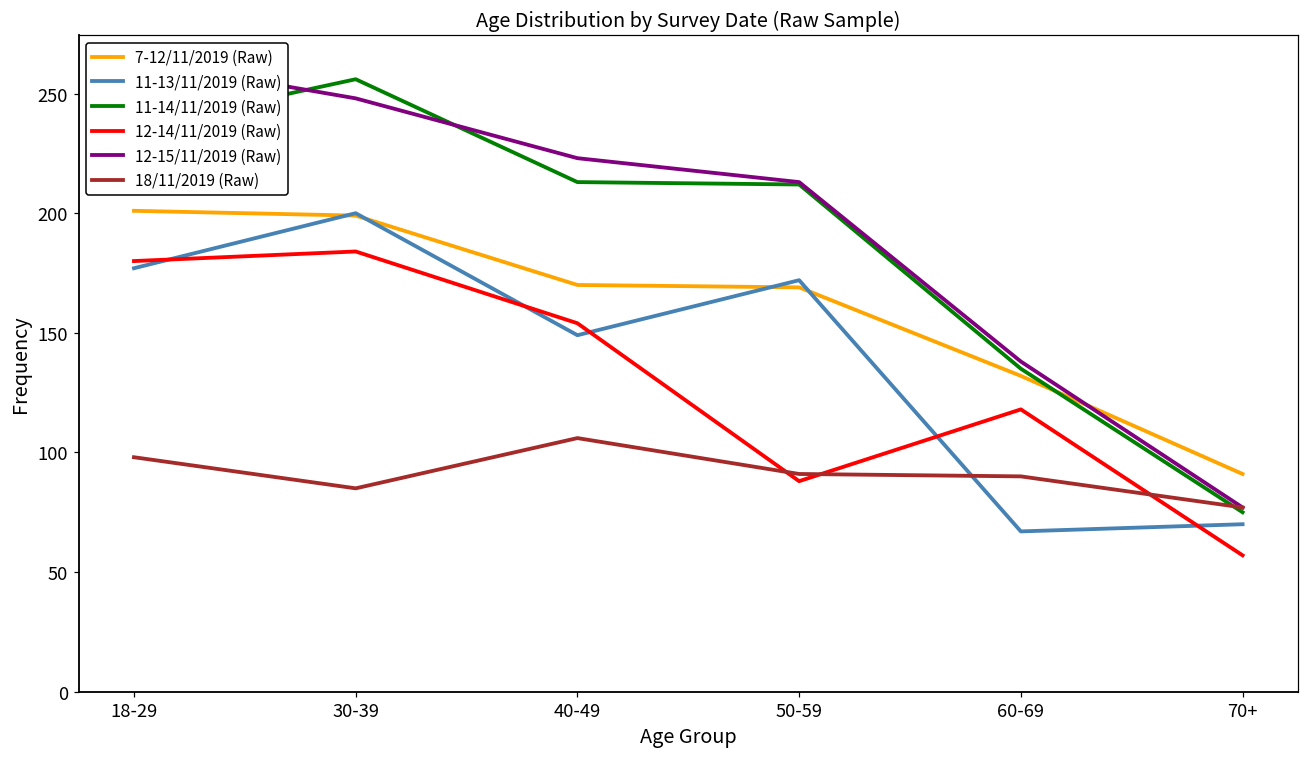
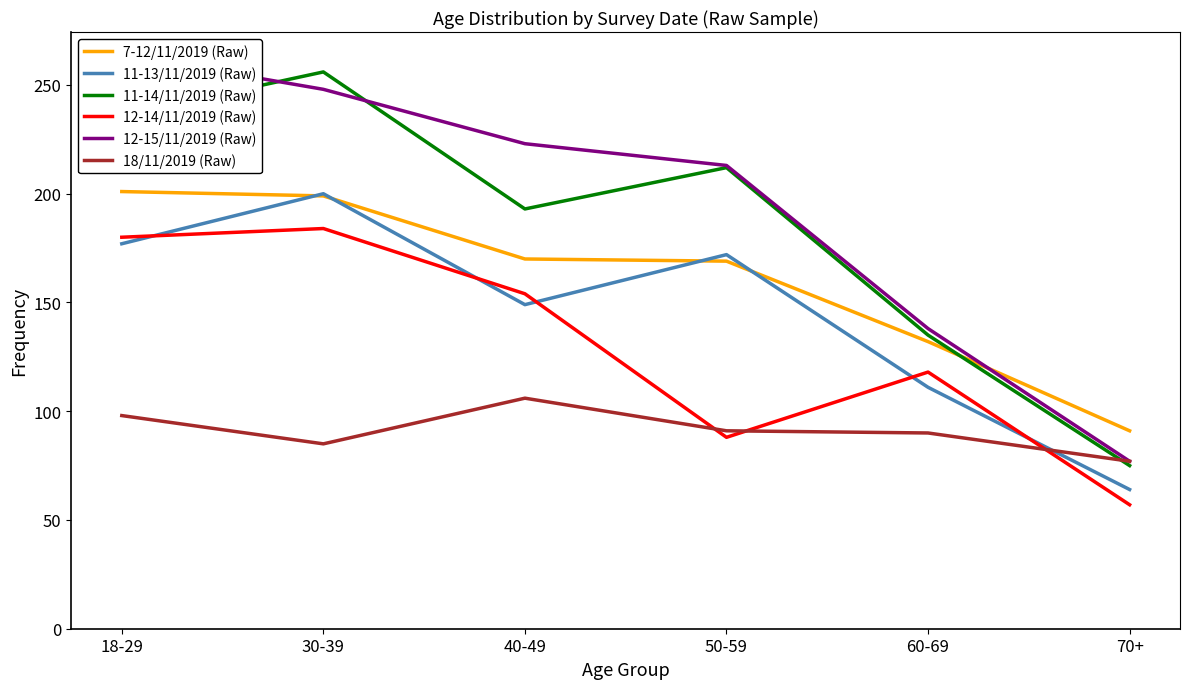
11-14/11/2019 (Raw), 40-49: 213 -> 193
11-13/11/2019 (Raw), 60-69: 67 -> 111
11-13/11/2019 (Raw), 70+: 70 -> 64
